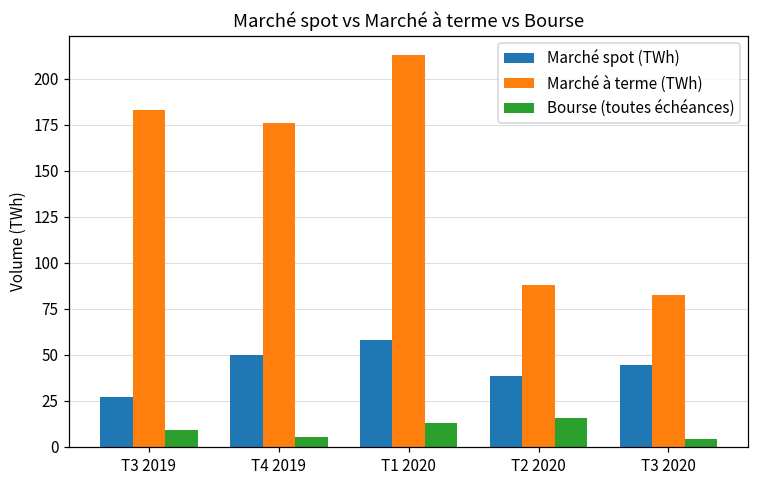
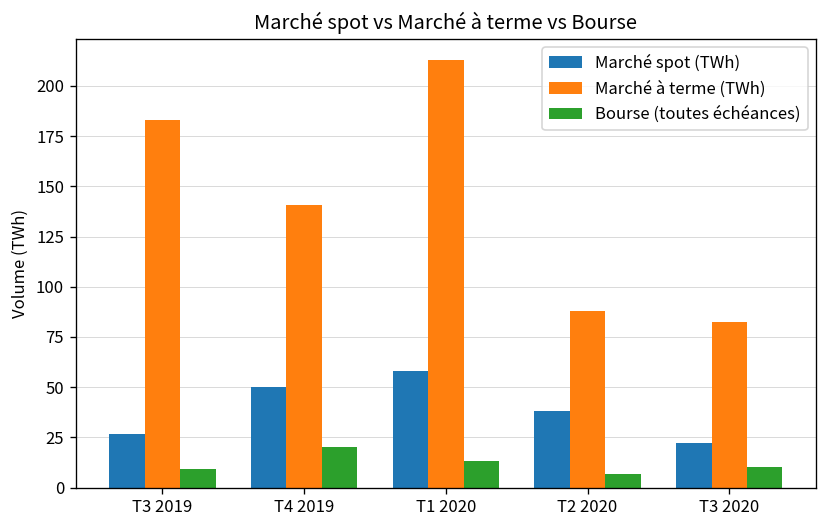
Marché à terme (TWh), T4 2019: 176 -> 141
Bourse (toutes échéances), T4 2019: 5 -> 20
Bourse (toutes échéances), T2 2020: 16 -> 7
Marché spot (TWh), T3 2020: 45 -> 22
Bourse (toutes échéances), T3 2020: 4 -> 10
